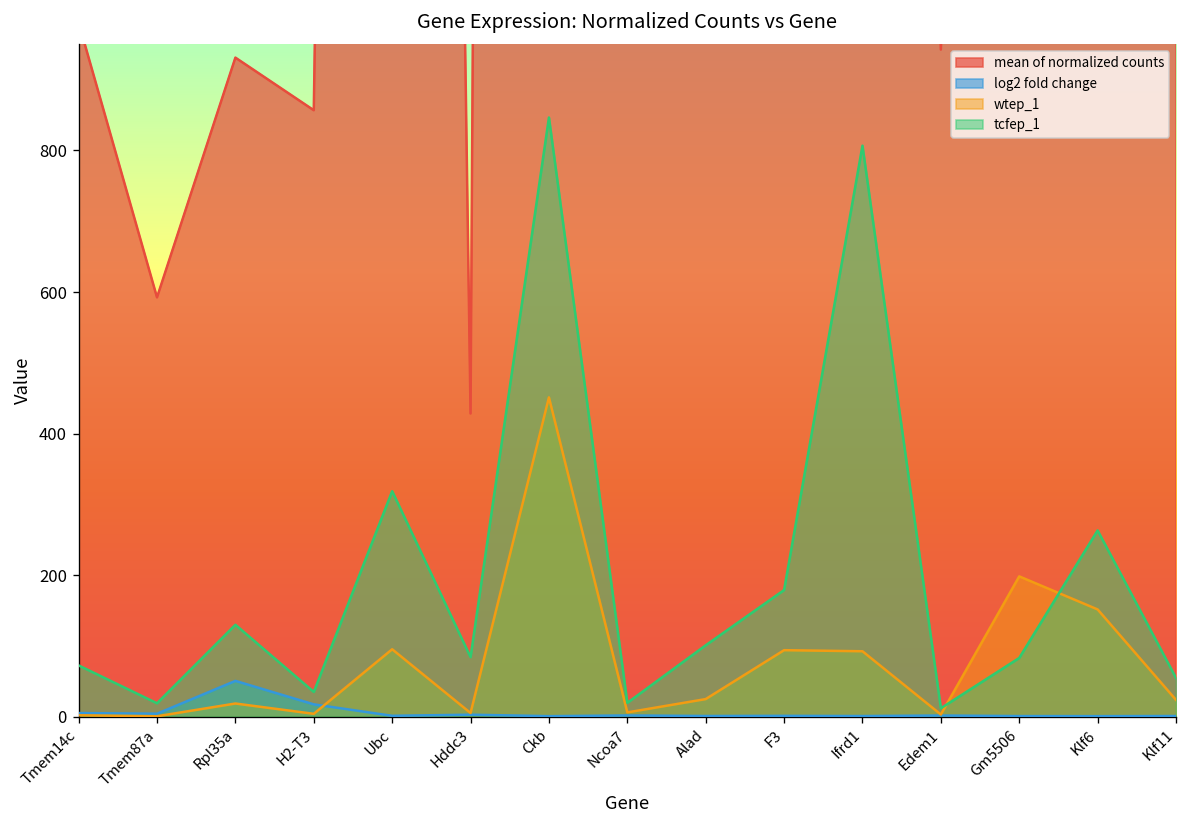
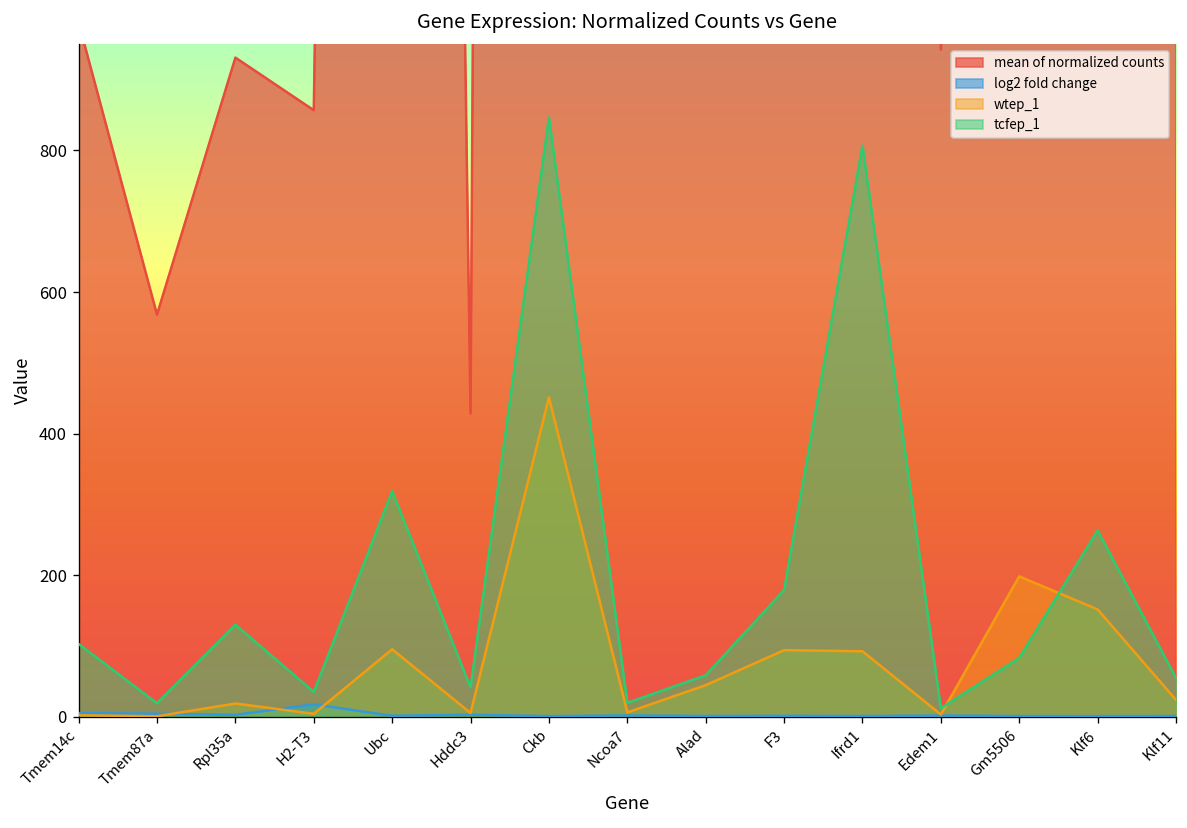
tcfep_1, Tmem14c: 70 -> 100
mean of normalized counts, Tmem87a: 590 -> 570
log2 fold change, Rpl35a: 50 -> 0
tcfep_1, Hddc3: 80 -> 40
wtep_1, Alad: 30 -> 40
tcfep_1, Alad: 100 -> 60
